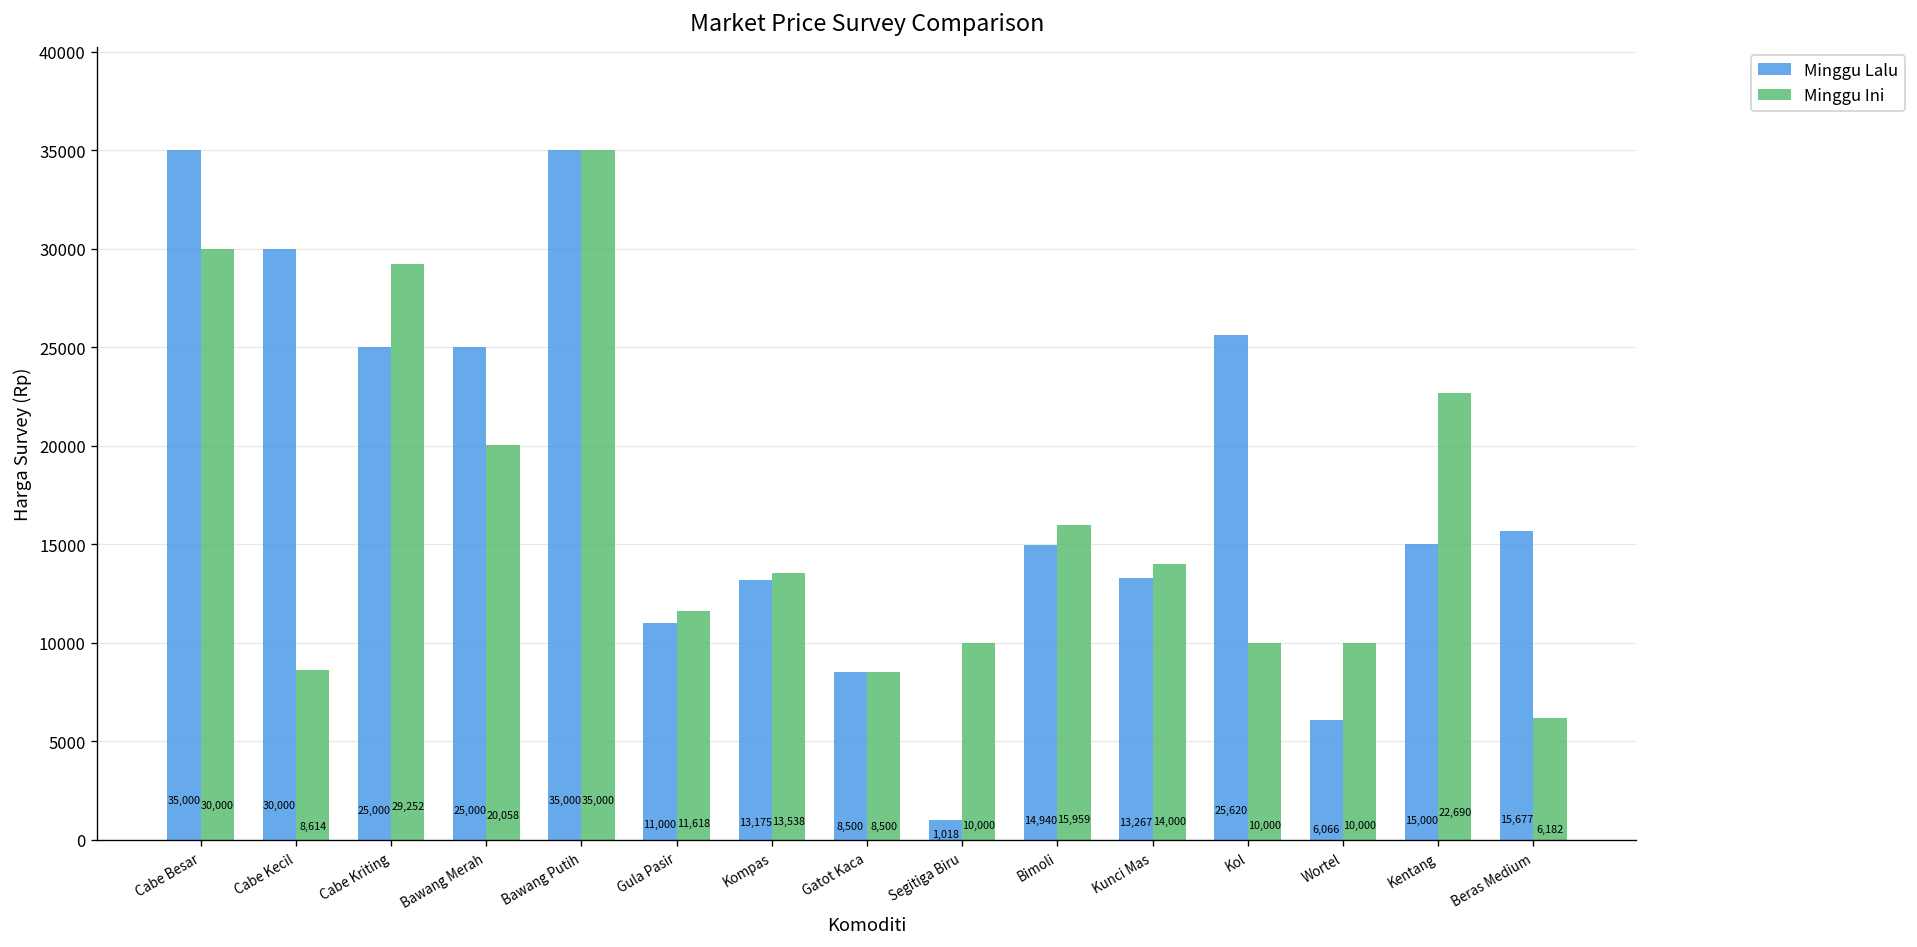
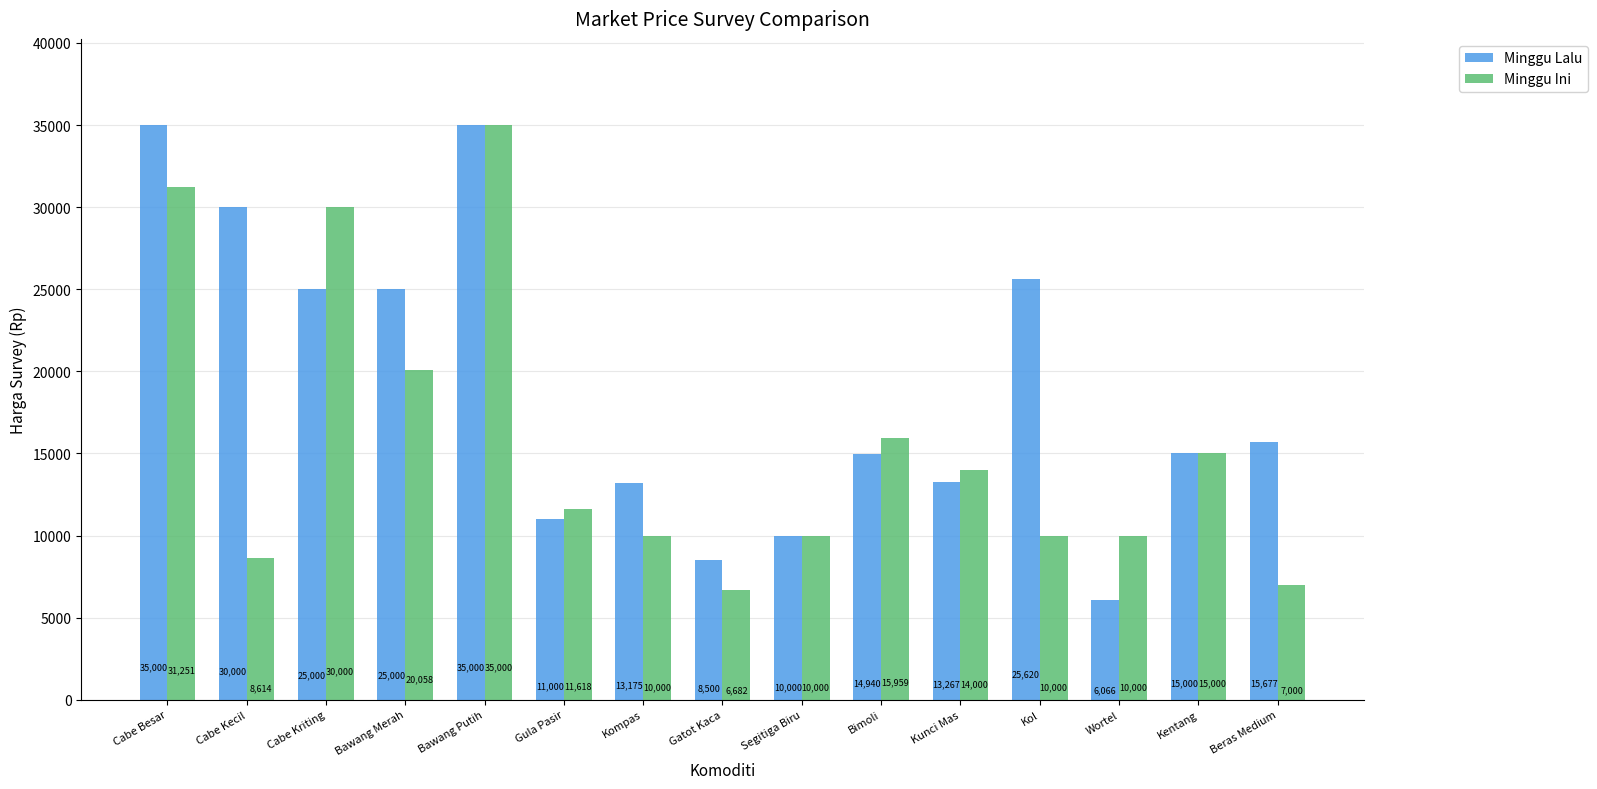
Minggu Ini, Cabe Besar: 30,000 -> 31,251
Minggu Ini, Cabe Kriting: 29,252 -> 30,000
Minggu Ini, Kompas: 13,538 -> 10,000
Minggu Ini, Gatot Kaca: 8,500 -> 6,682
Minggu Lalu, Segitiga Biru: 1,018 -> 10,000
Minggu Ini, Kentang: 22,690 -> 15,000
Minggu Ini, Beras Medium: 6,182 -> 7,000
